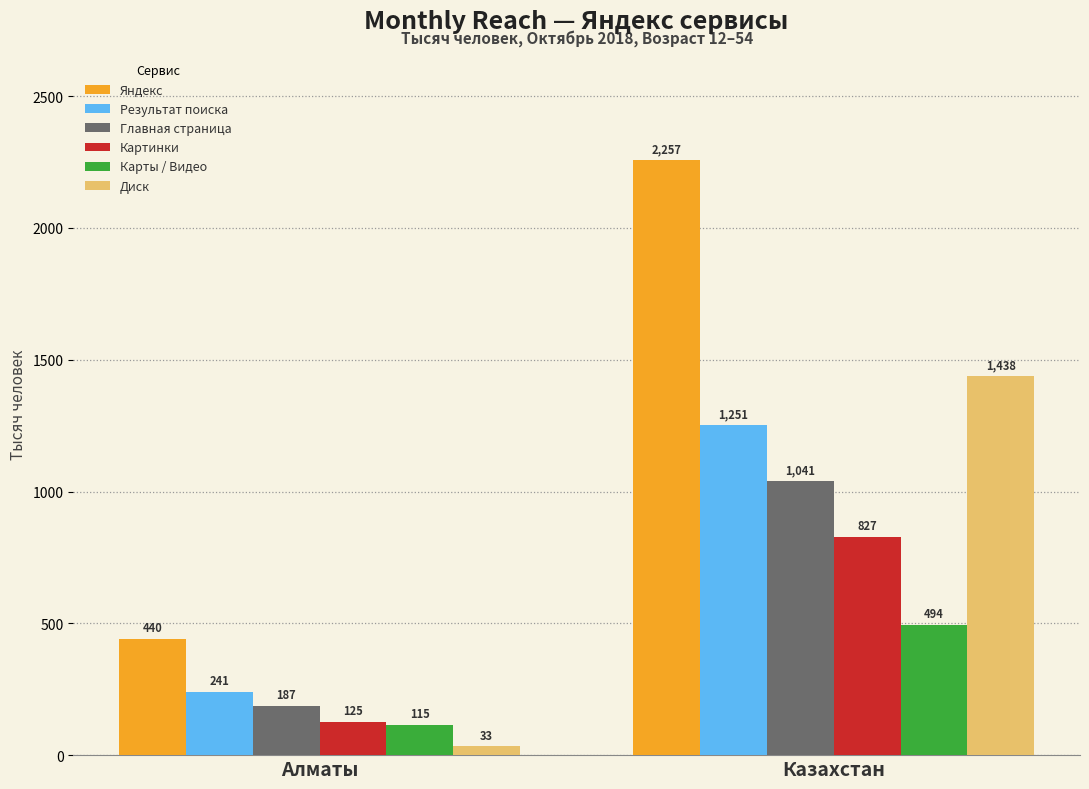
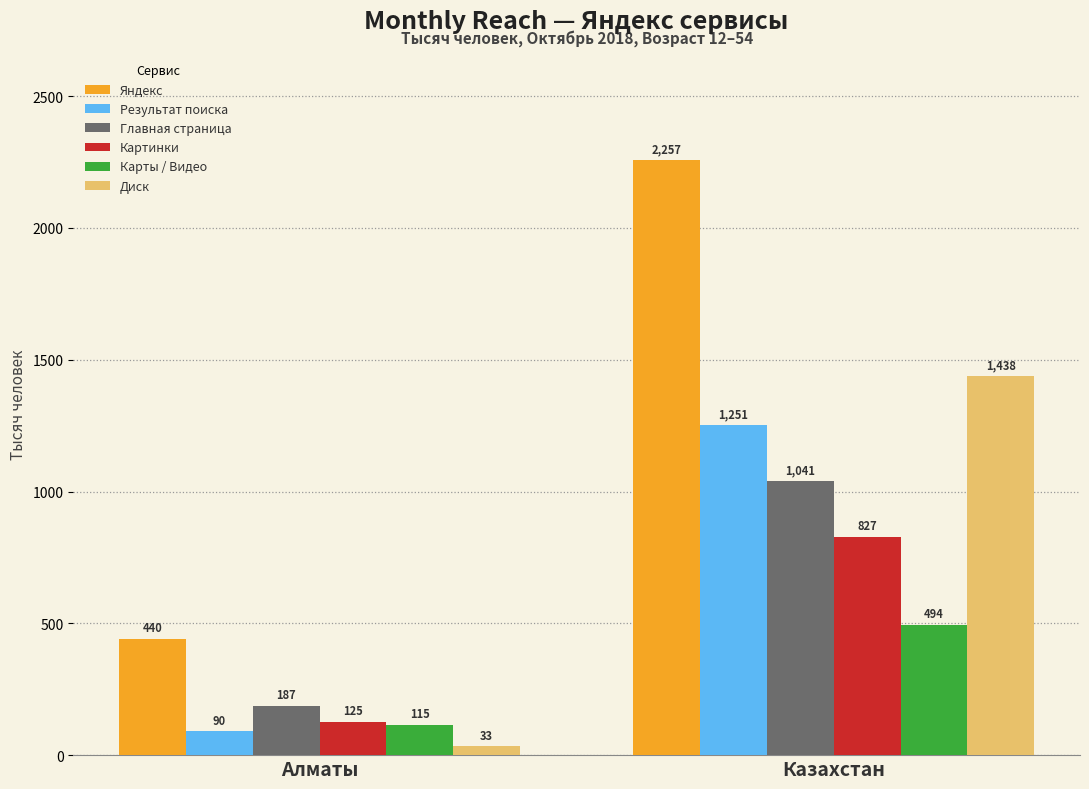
Результат поиска, Алматы: 241 -> 90
